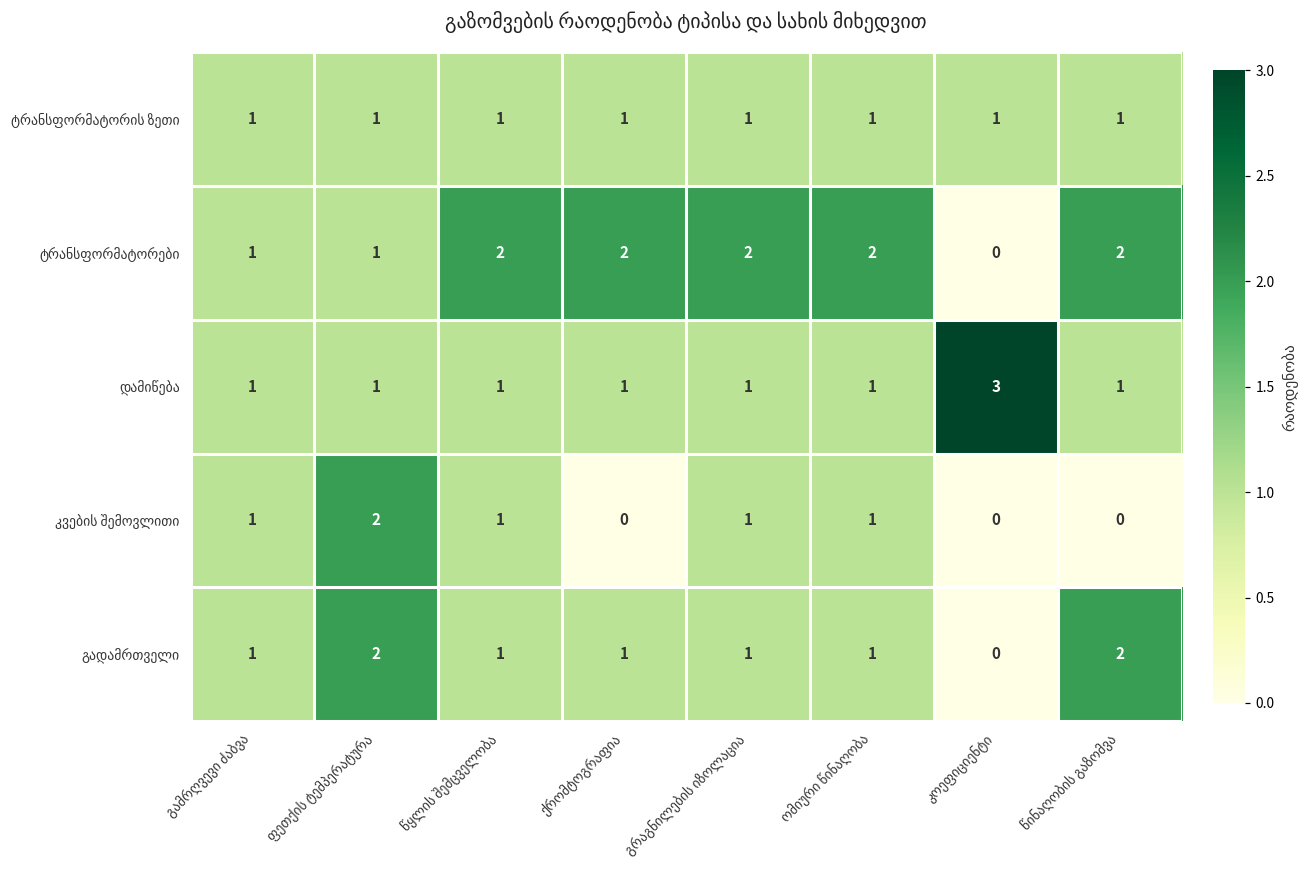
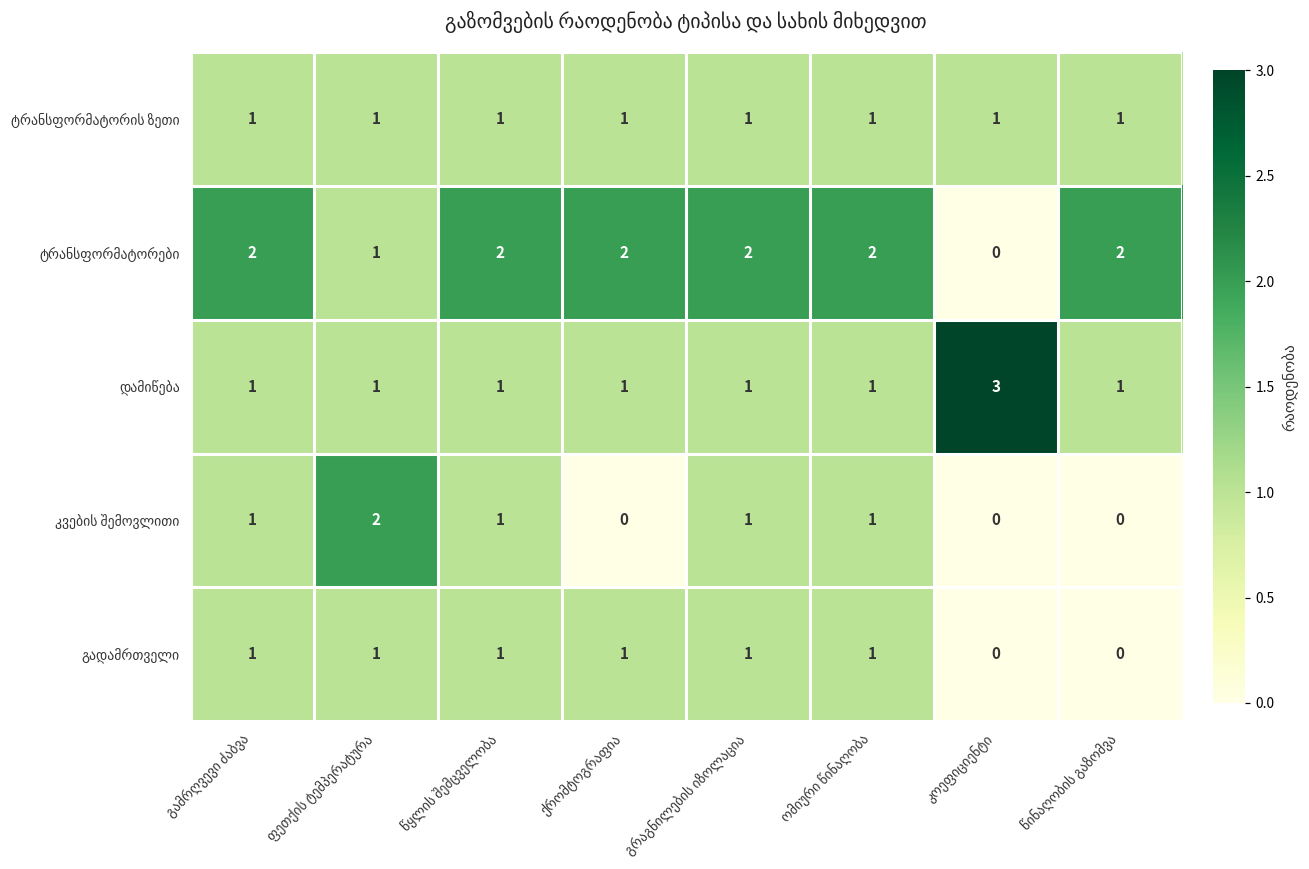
ტრანსფორმატორები, გამრღვევი ძაბვა: 1 -> 2
გადამრთველი, ფეთქის ტემპერატურა: 2 -> 1
გადამრთველი, წინაღობის გაზომვა: 2 -> 0
